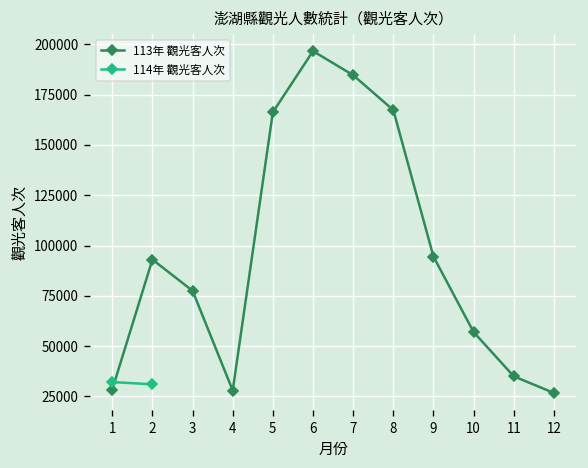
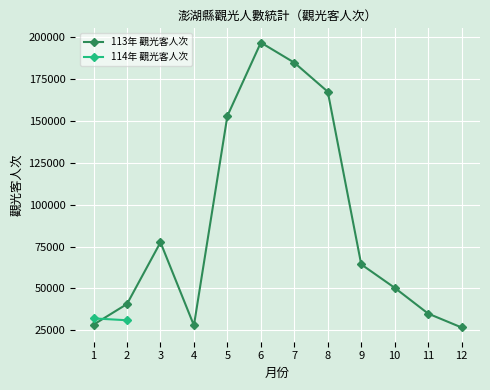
113年 觀光客人次, 2: 93000 -> 41000
113年 觀光客人次, 5: 166000 -> 153000
113年 觀光客人次, 9: 95000 -> 64000
113年 觀光客人次, 10: 57000 -> 50000
